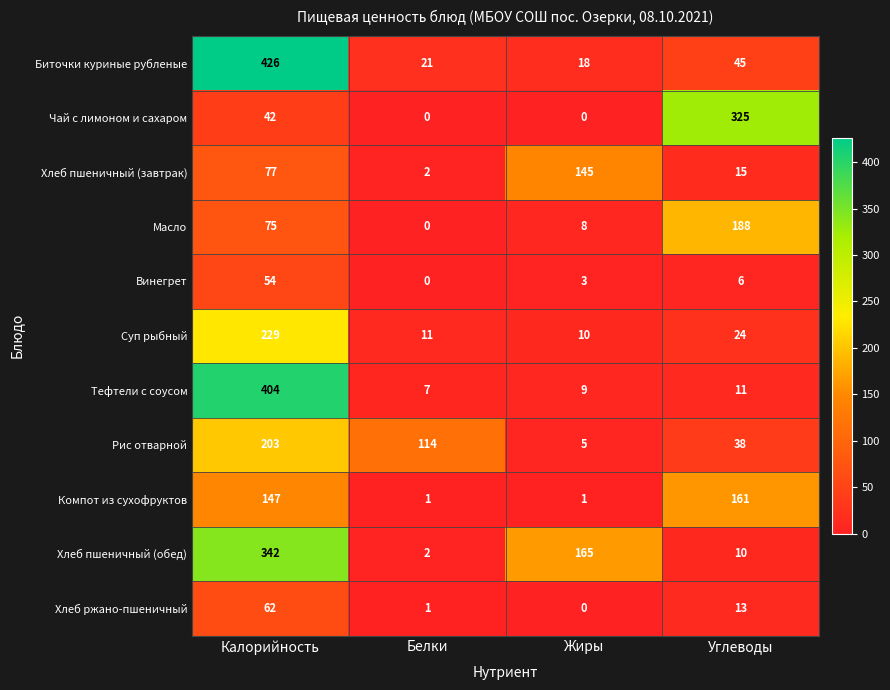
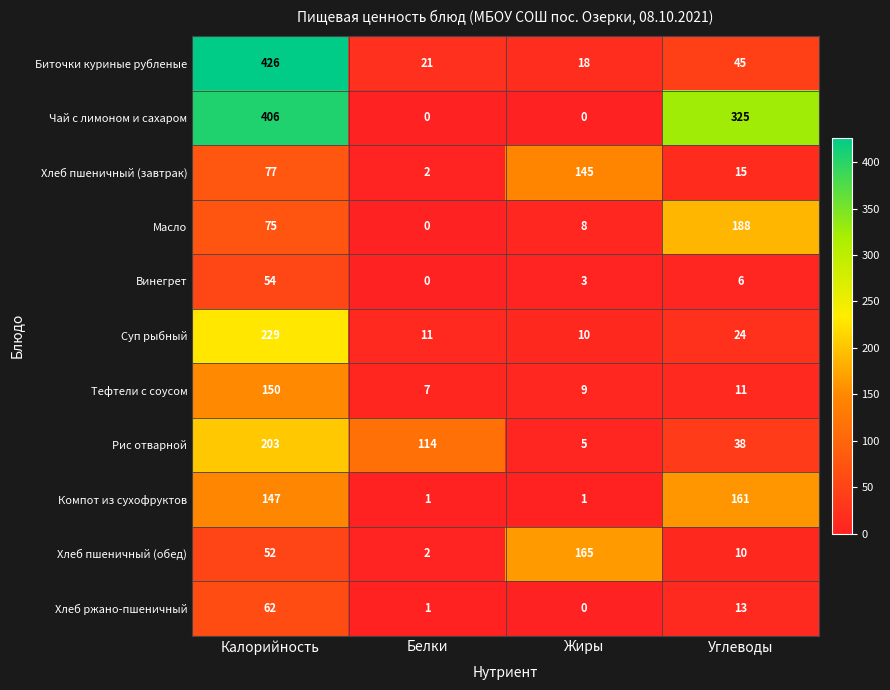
Чай с лимоном и сахаром, Калорийность: 42 -> 406
Тефтели с соусом, Калорийность: 404 -> 150
Хлеб пшеничный (обед), Калорийность: 342 -> 52
